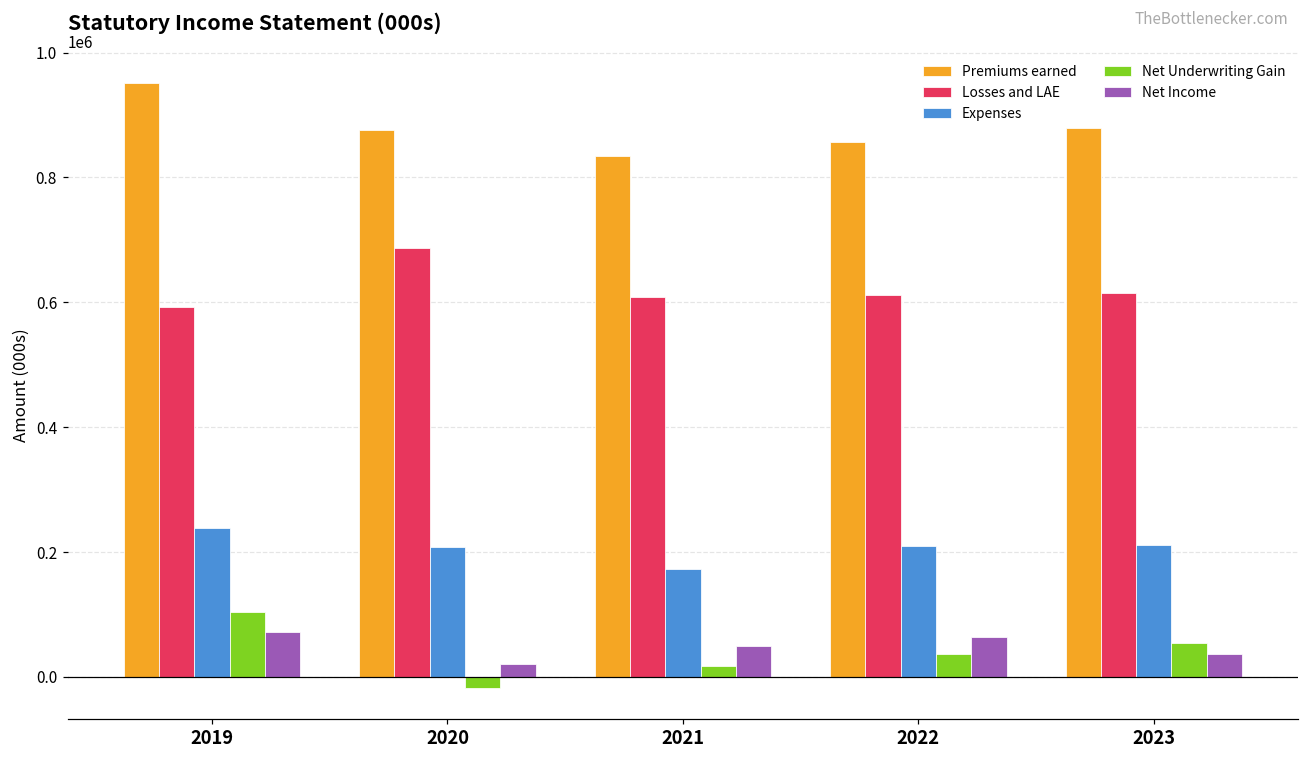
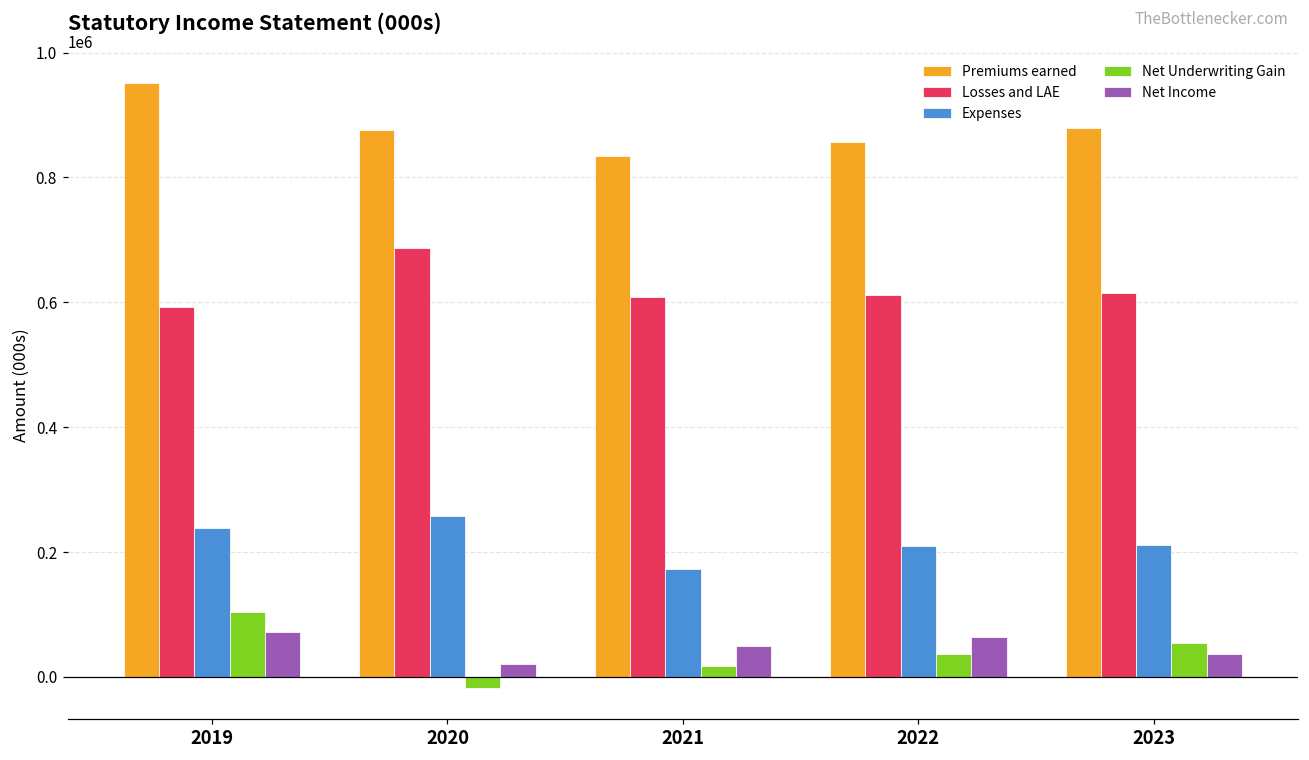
Expenses, 2020: 210000 -> 260000
